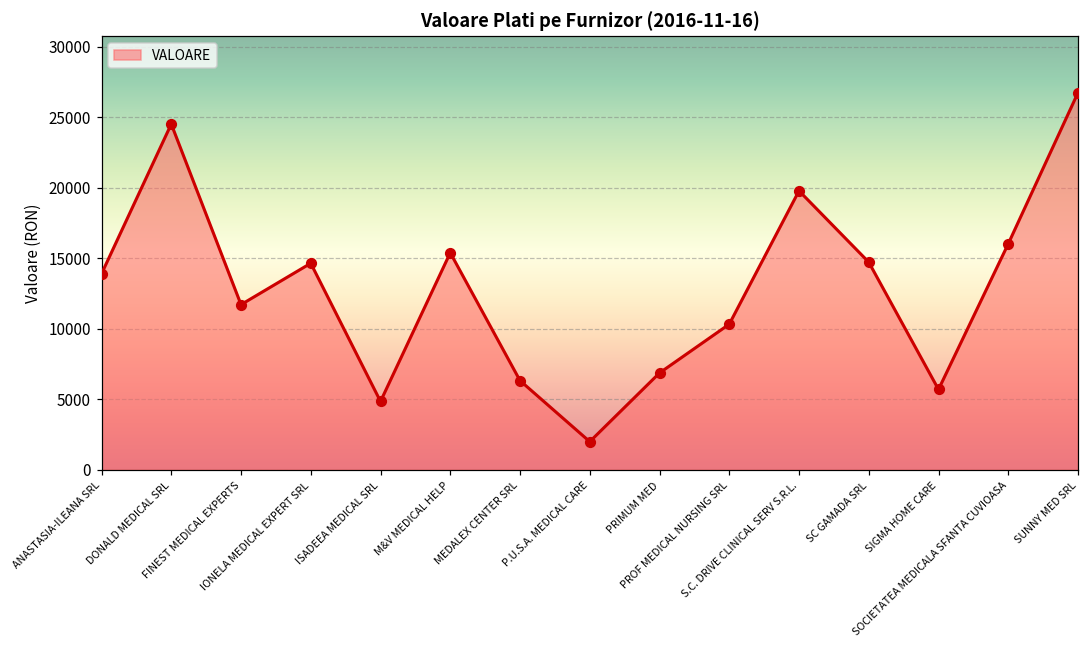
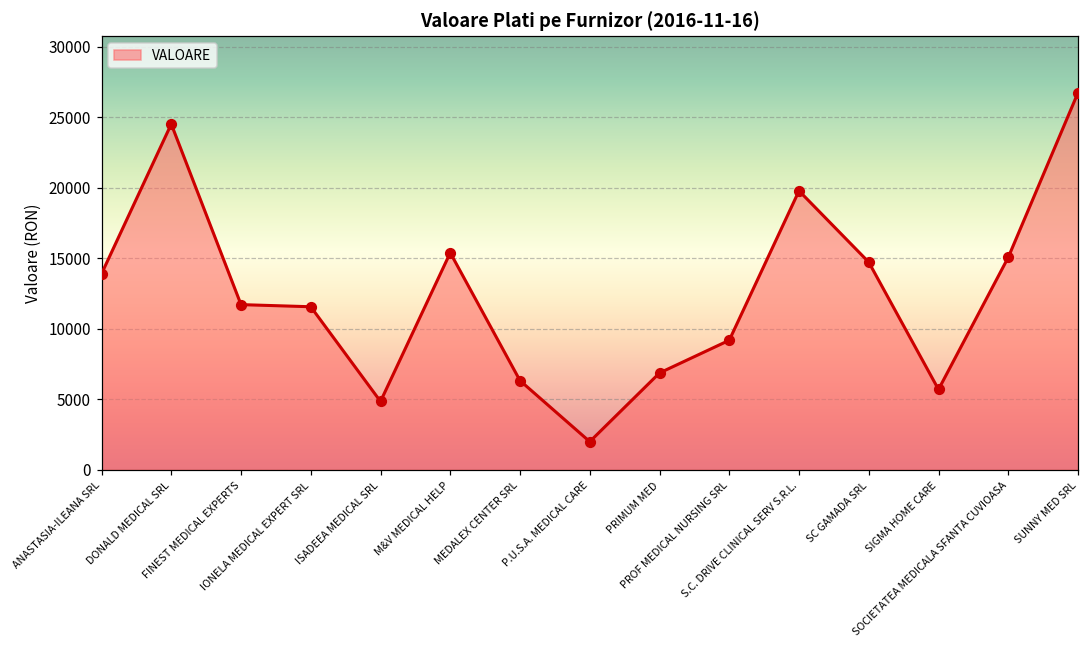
IONELA MEDICAL EXPERT SRL: 14700 -> 11600
PROF MEDICAL NURSING SRL: 10300 -> 9200
SOCIETATEA MEDICALA SFANTA CUVIOASA: 16000 -> 15100
